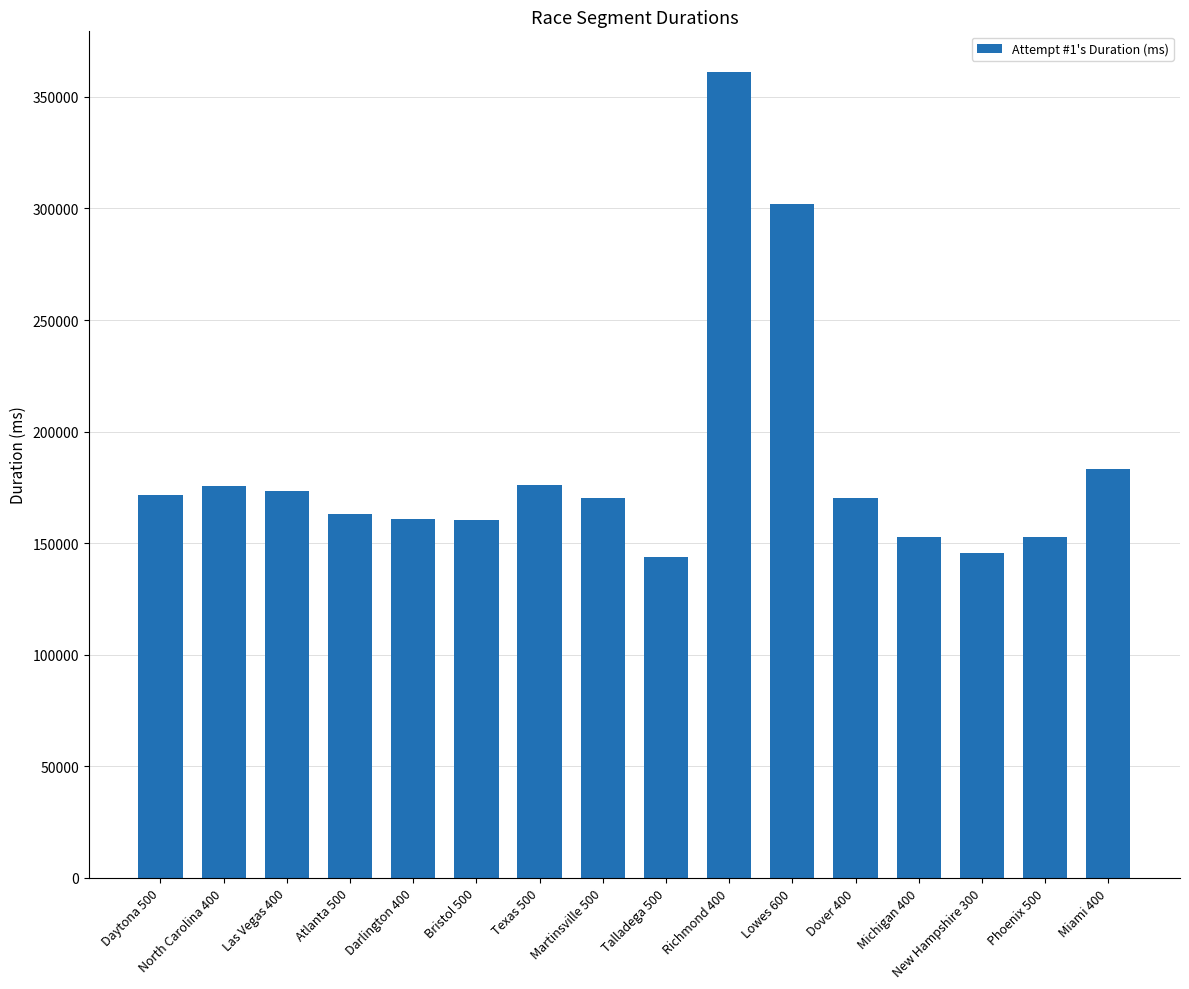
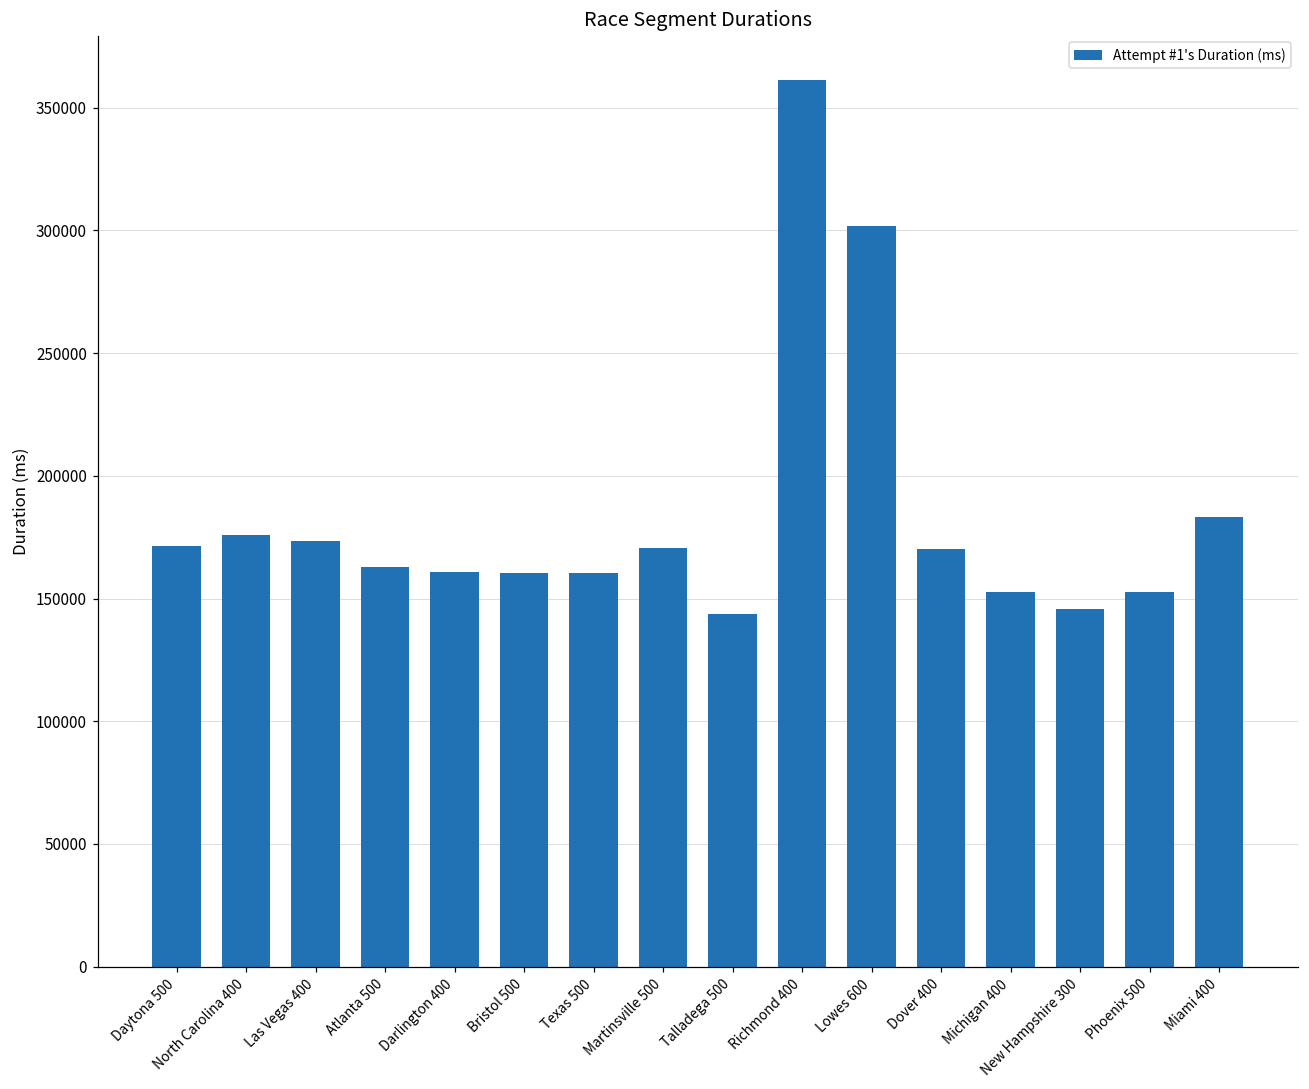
Texas 500: 176000 -> 160000
